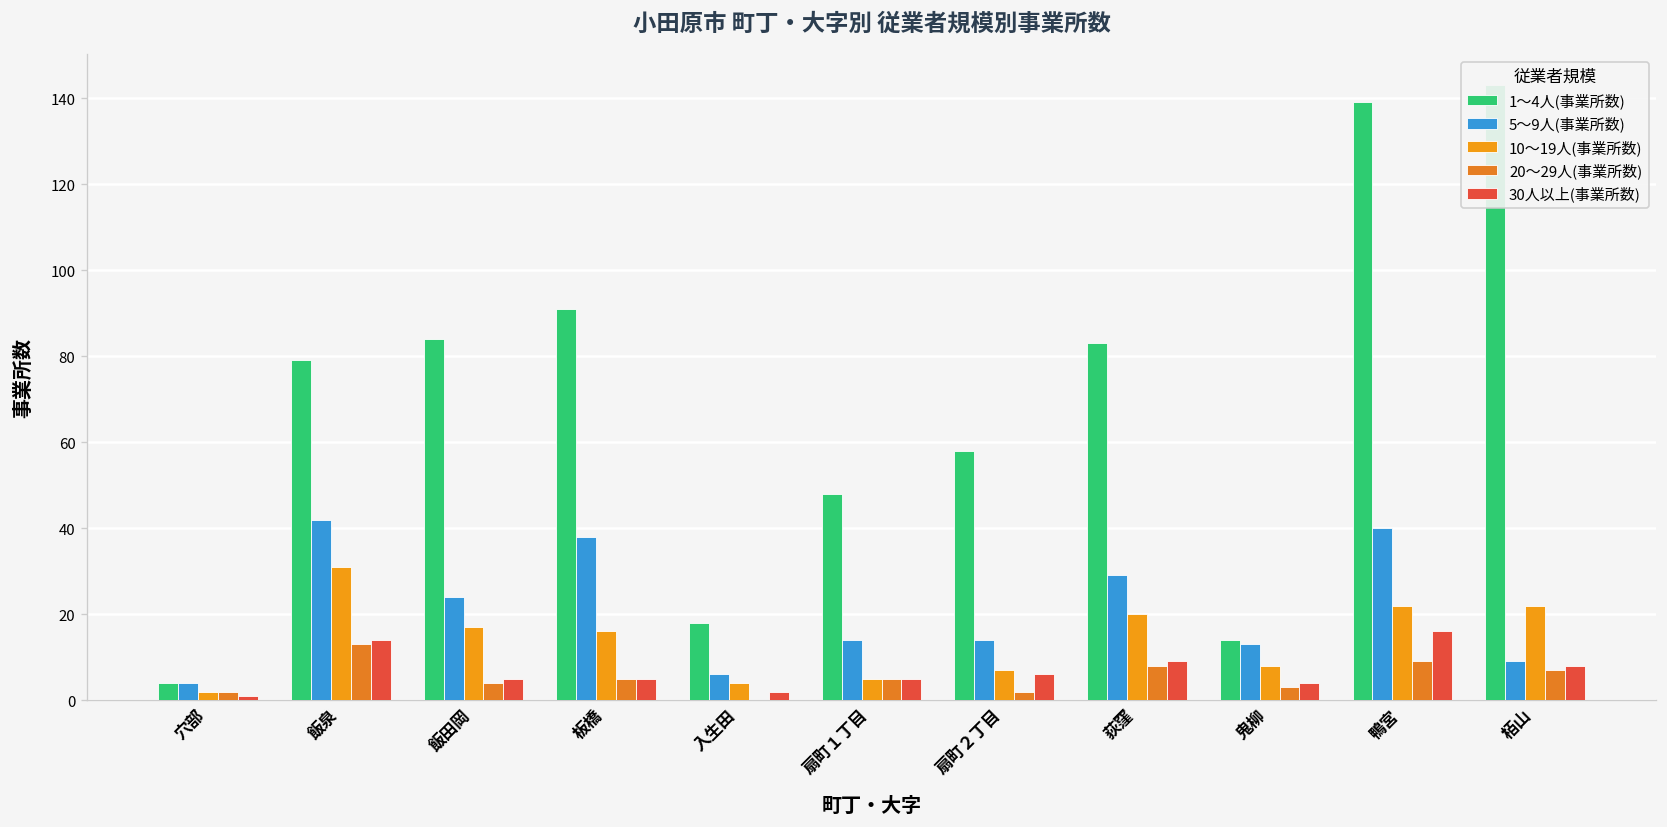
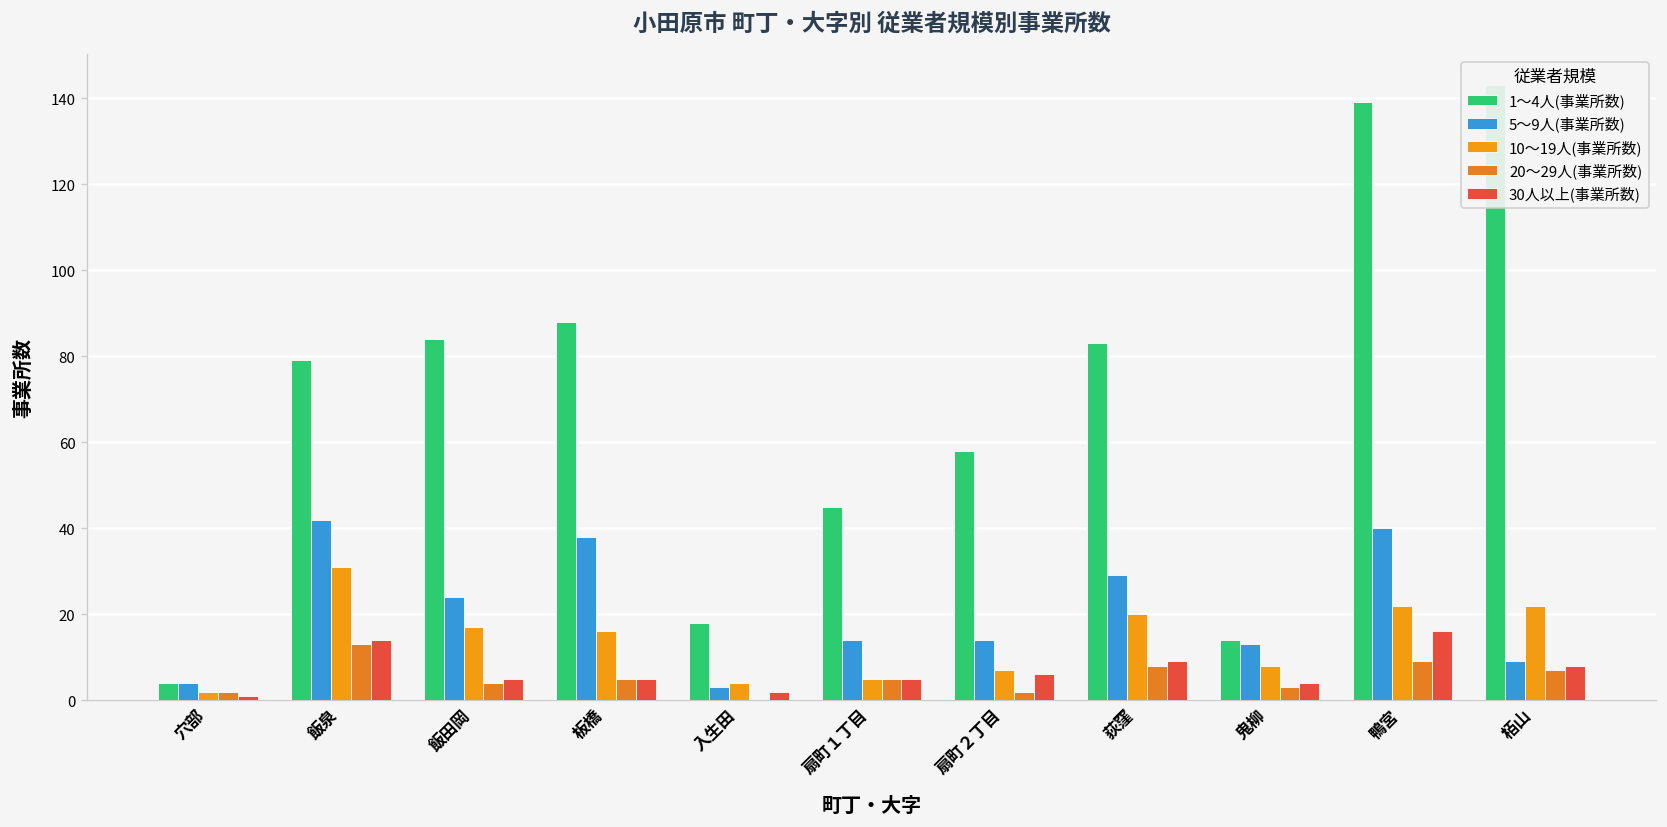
1～4人(事業所数), 板橋: 91 -> 88
5～9人(事業所数), 入生田: 6 -> 3
1～4人(事業所数), 扇町１丁目: 48 -> 45
